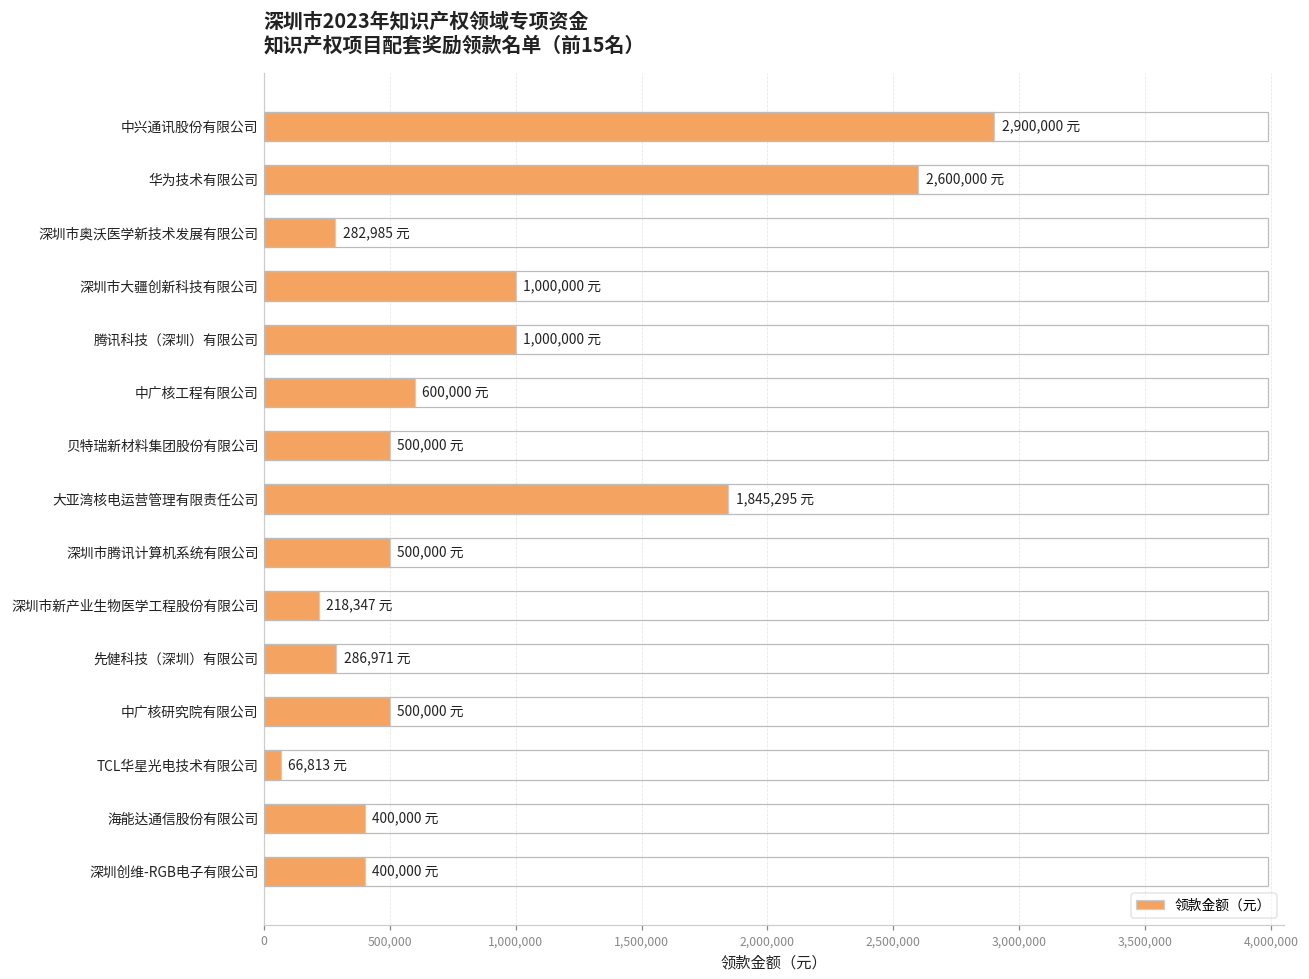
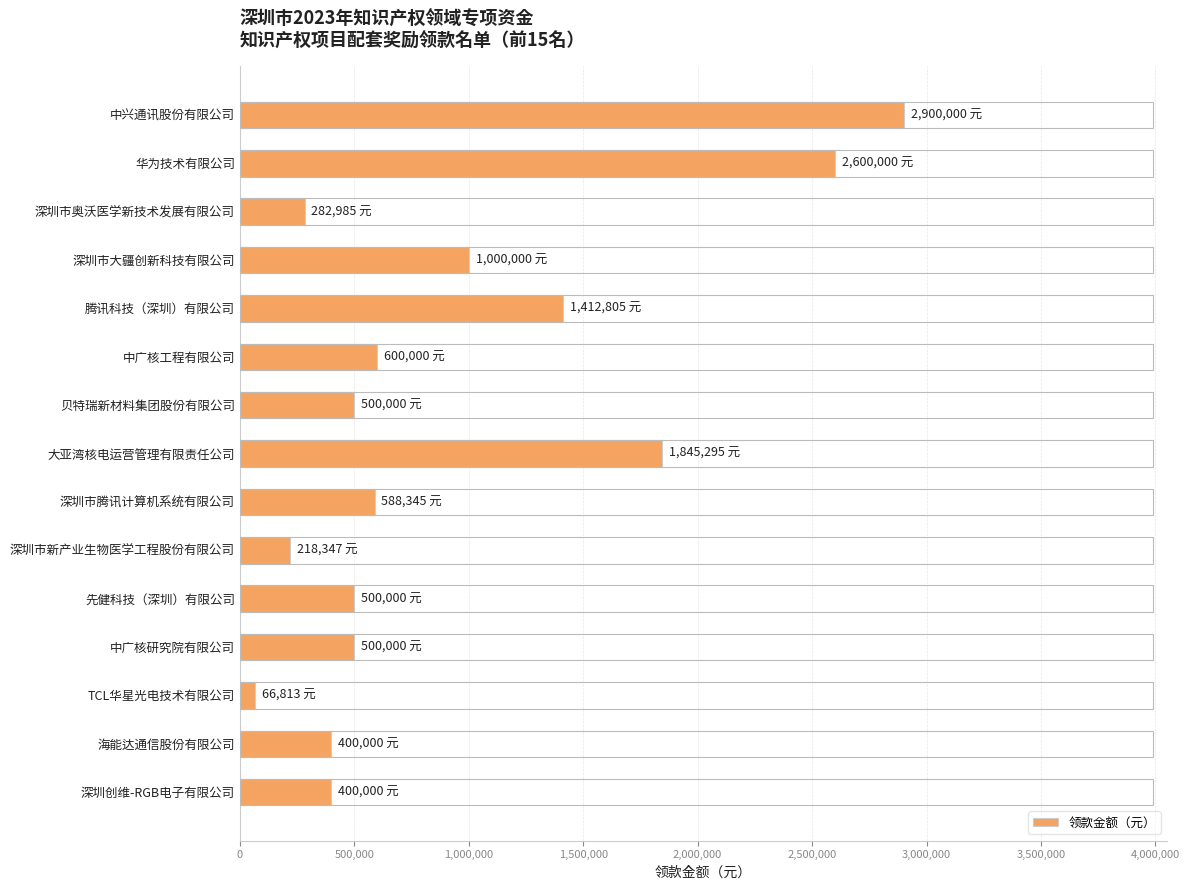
腾讯科技（深圳）有限公司: 1,000,000 -> 1,412,805
深圳市腾讯计算机系统有限公司: 500,000 -> 588,345
先健科技（深圳）有限公司: 286,971 -> 500,000
